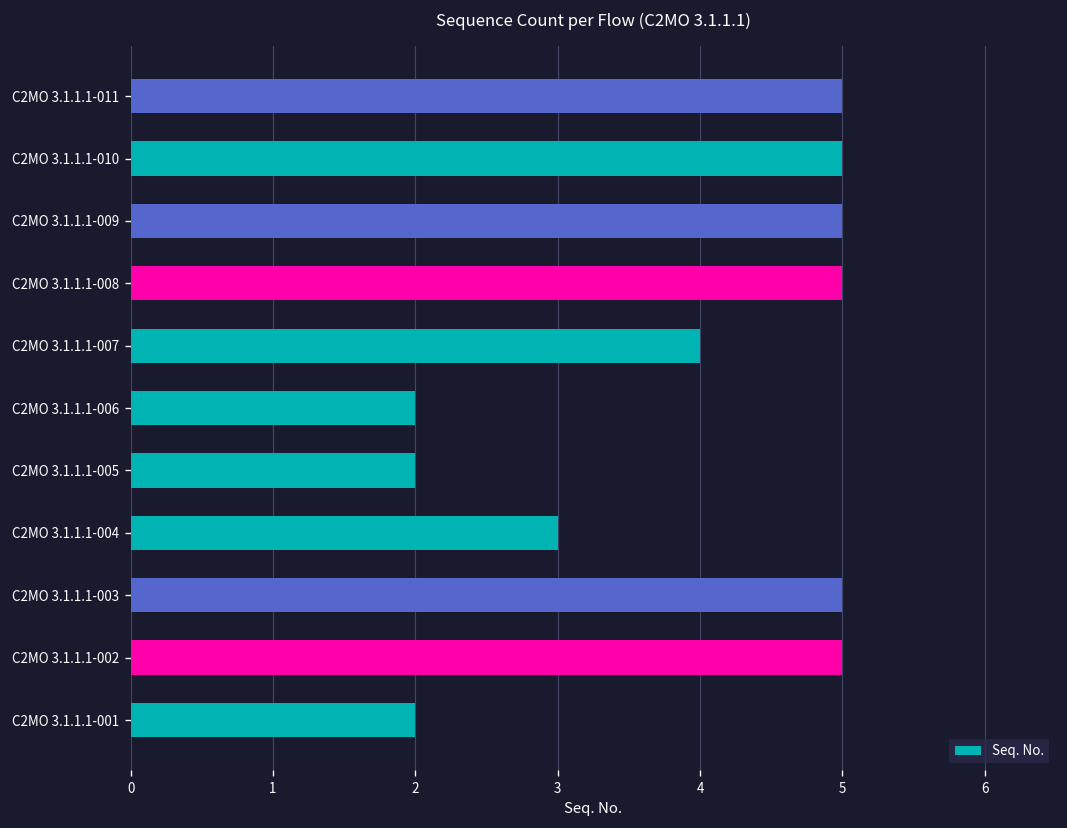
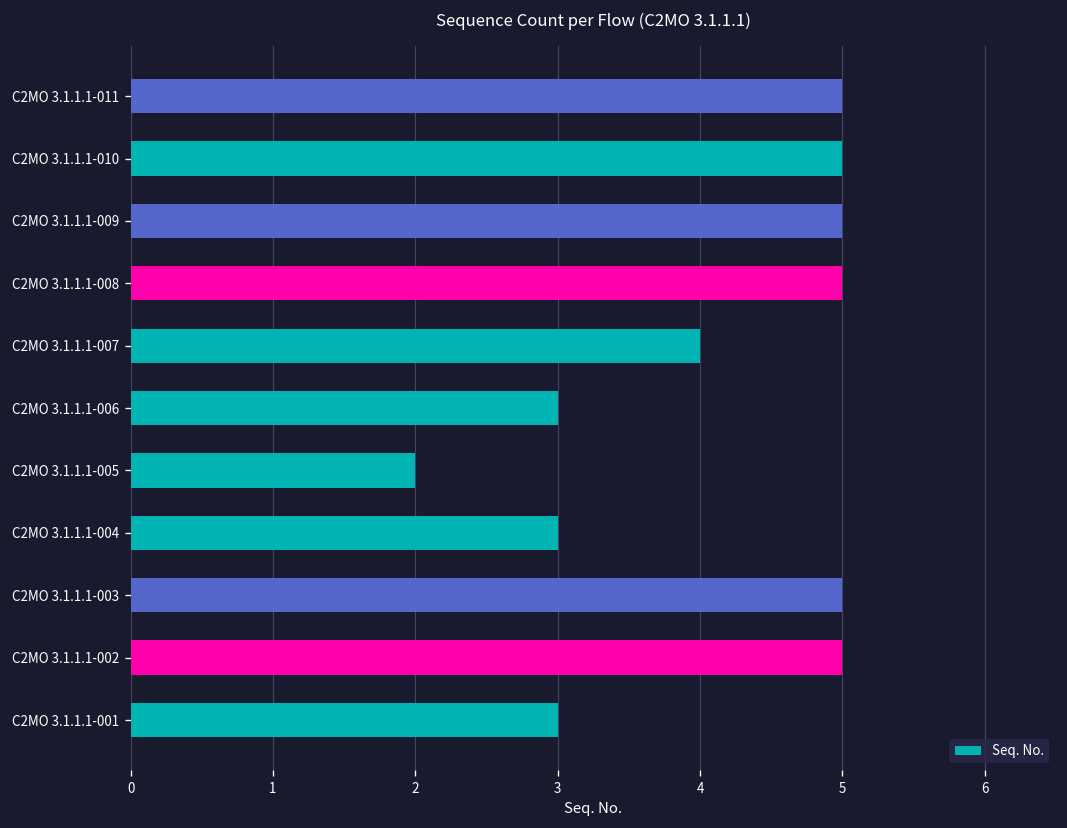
C2MO 3.1.1.1-006: 2 -> 3
C2MO 3.1.1.1-001: 2 -> 3
